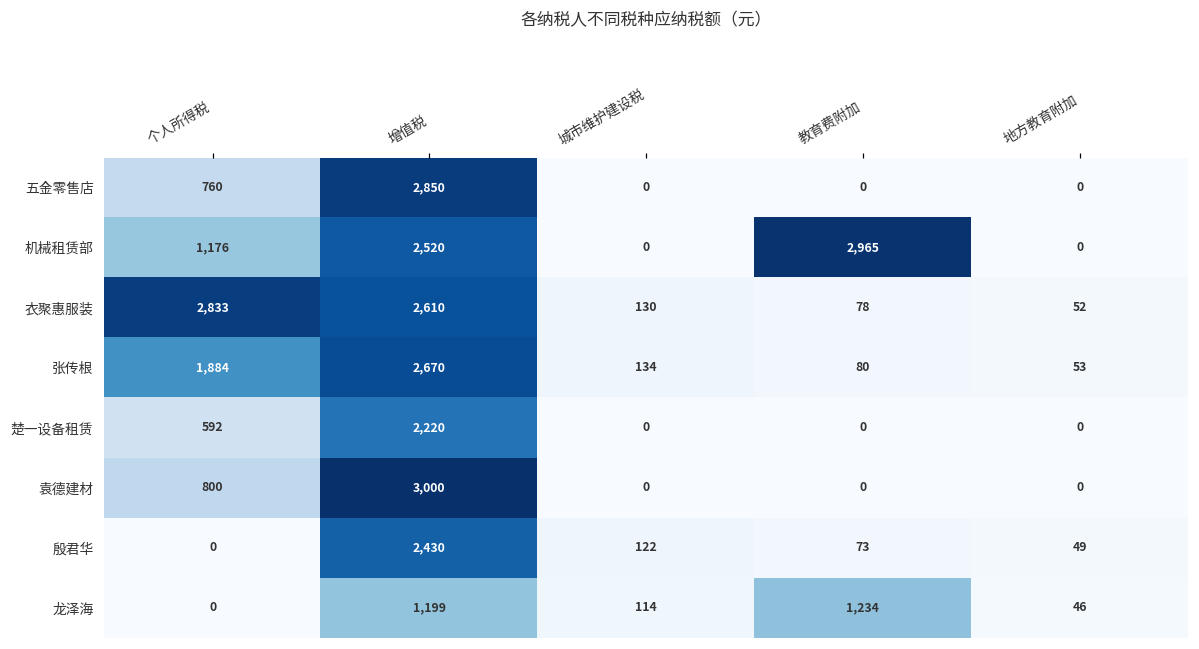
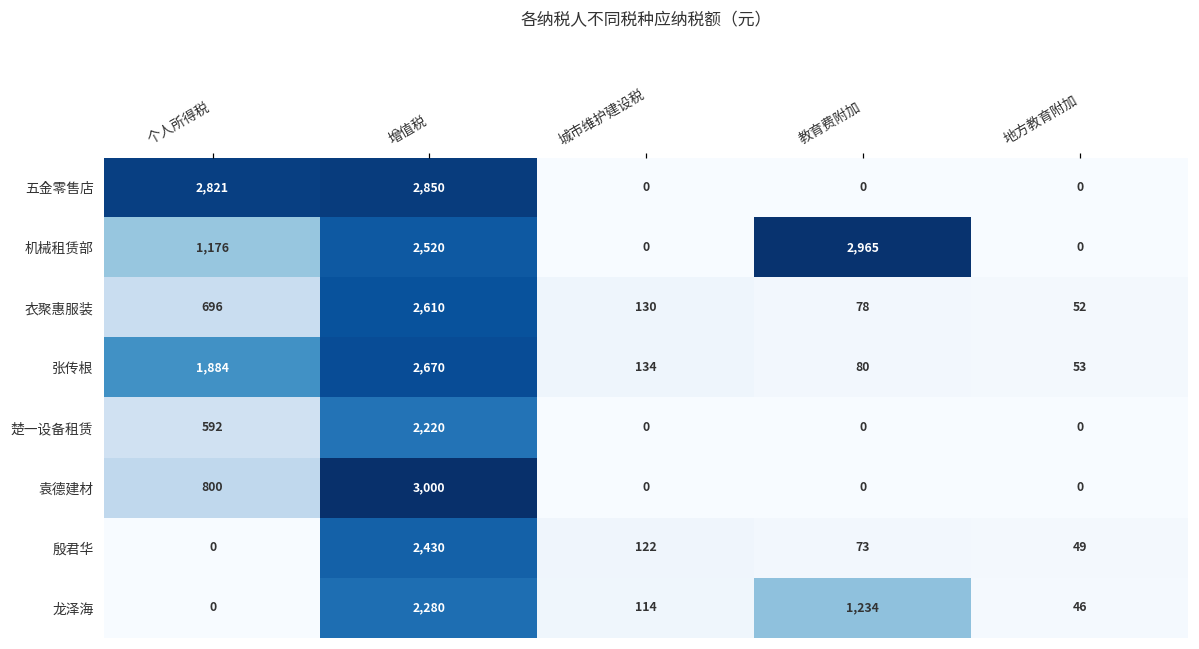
五金零售店, 个人所得税: 760 -> 2,821
衣聚惠服装, 个人所得税: 2,833 -> 696
龙泽海, 增值税: 1,199 -> 2,280
